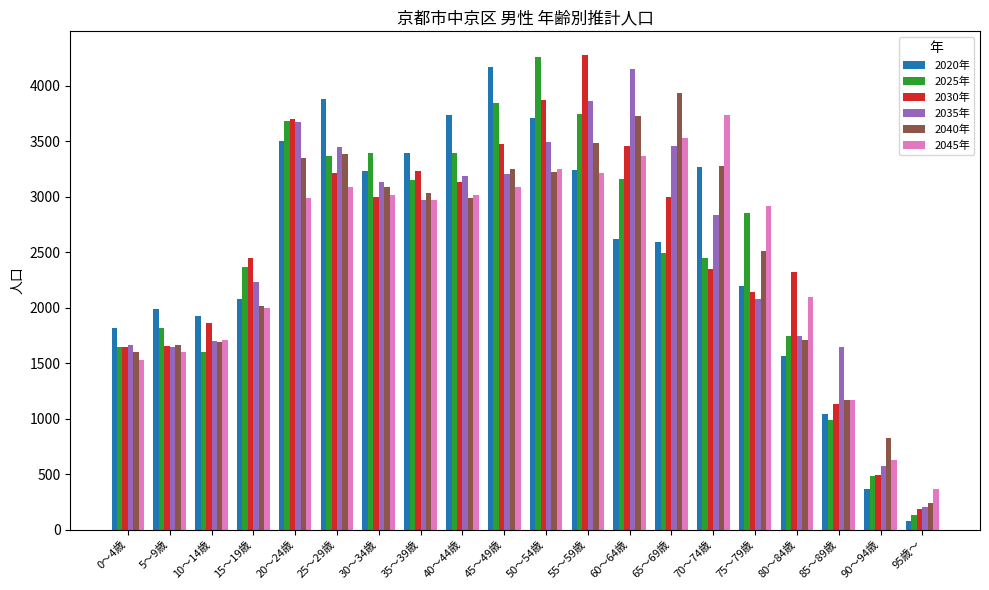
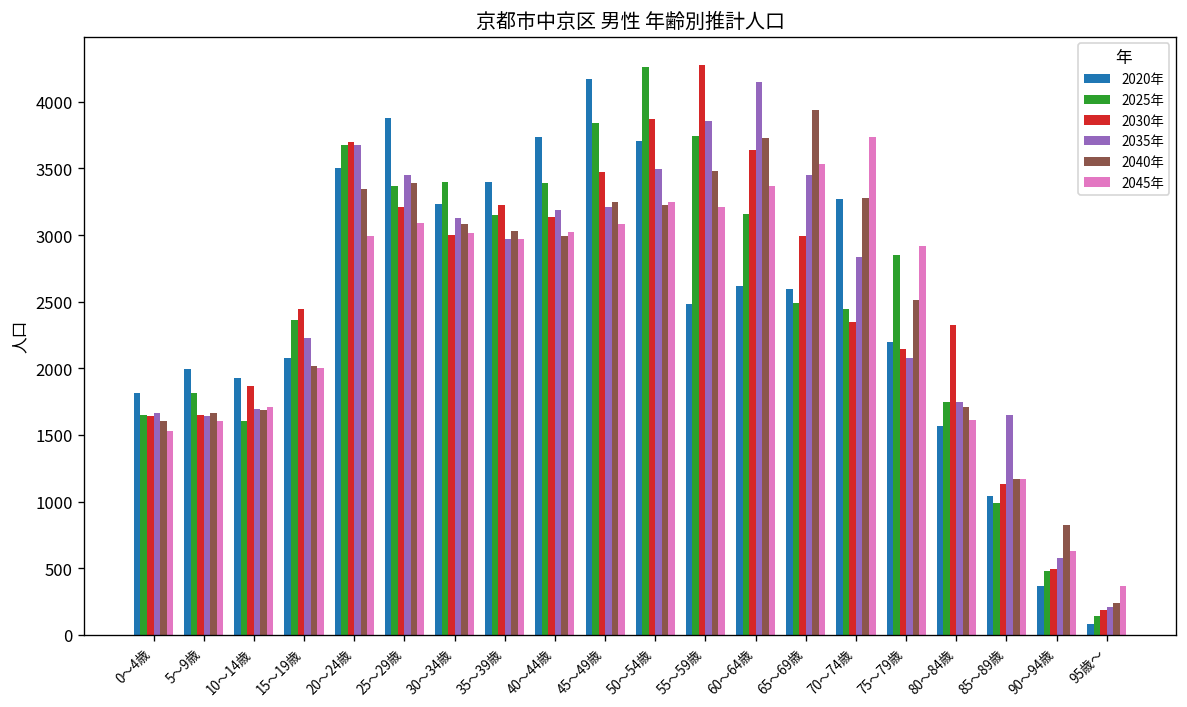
2020年, 55～59歳: 3240 -> 2490
2030年, 60～64歳: 3450 -> 3640
2045年, 80～84歳: 2090 -> 1610
